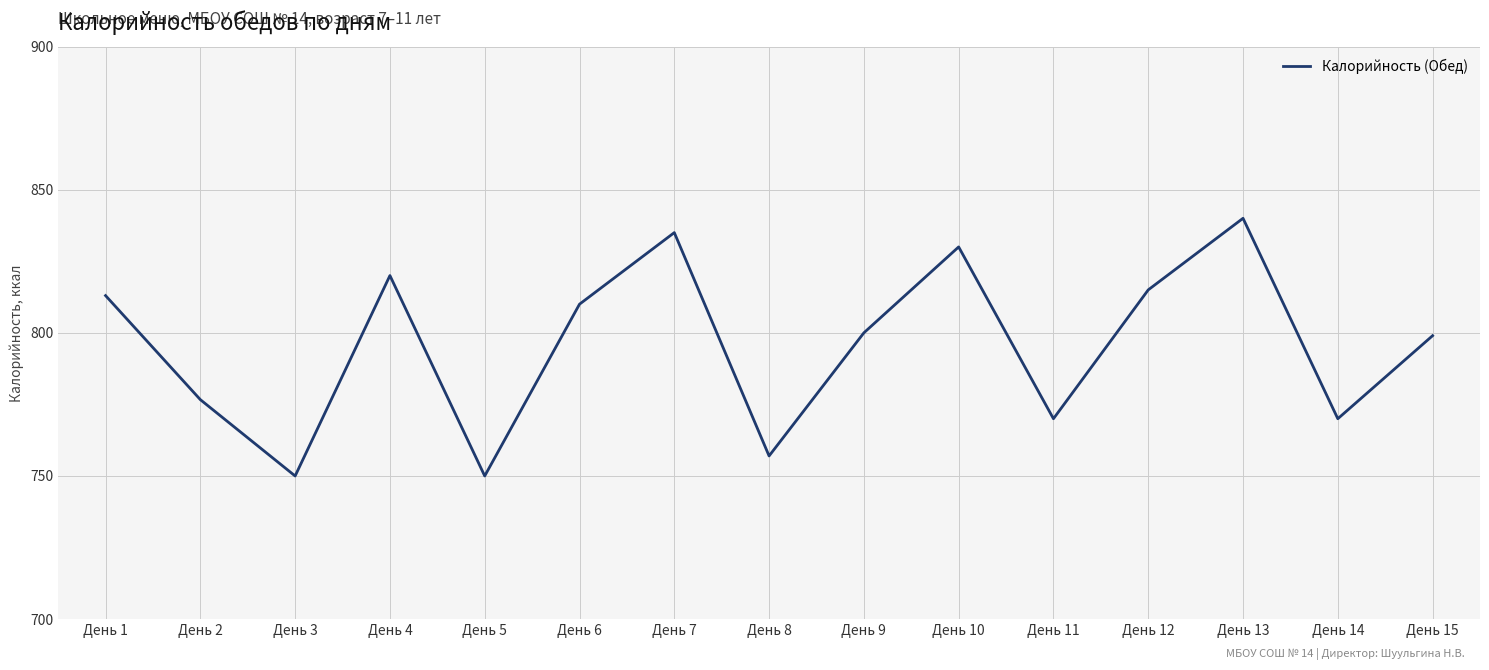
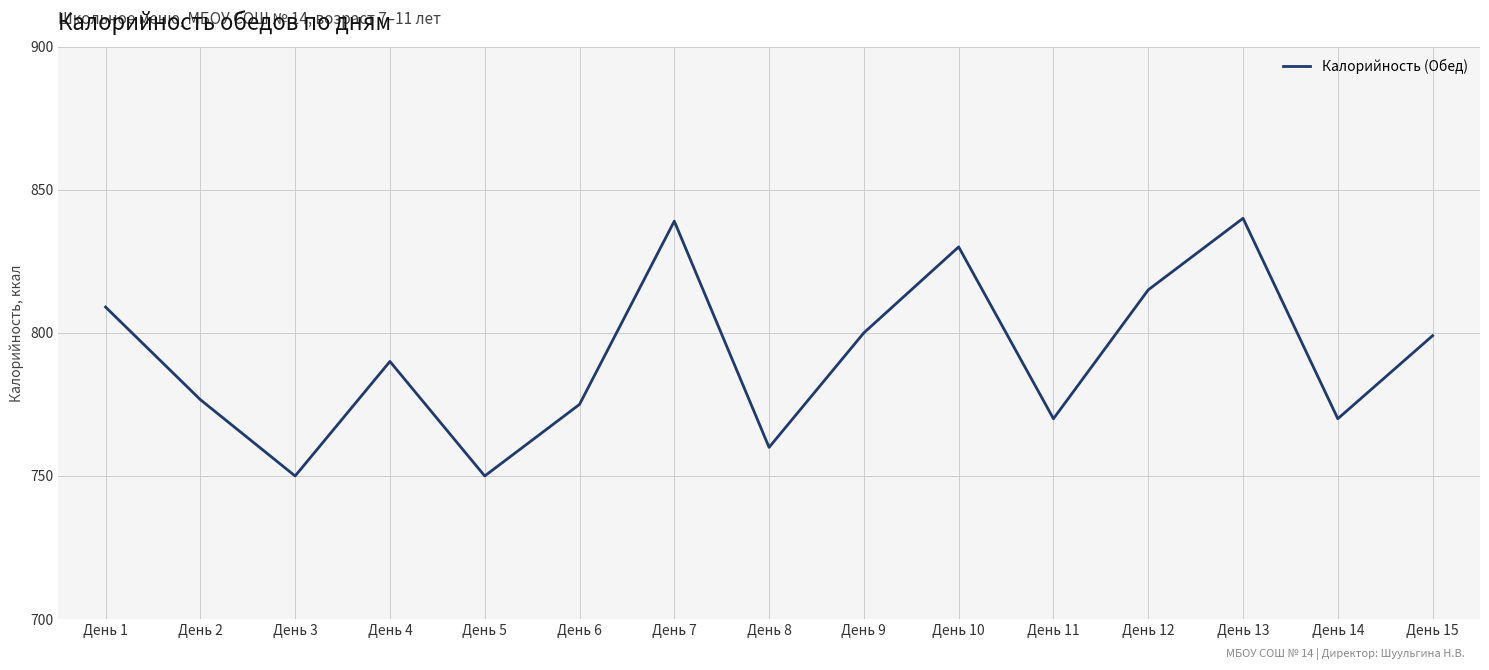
День 1: 813 -> 809
День 4: 820 -> 790
День 6: 810 -> 775
День 7: 835 -> 839
День 8: 757 -> 760
